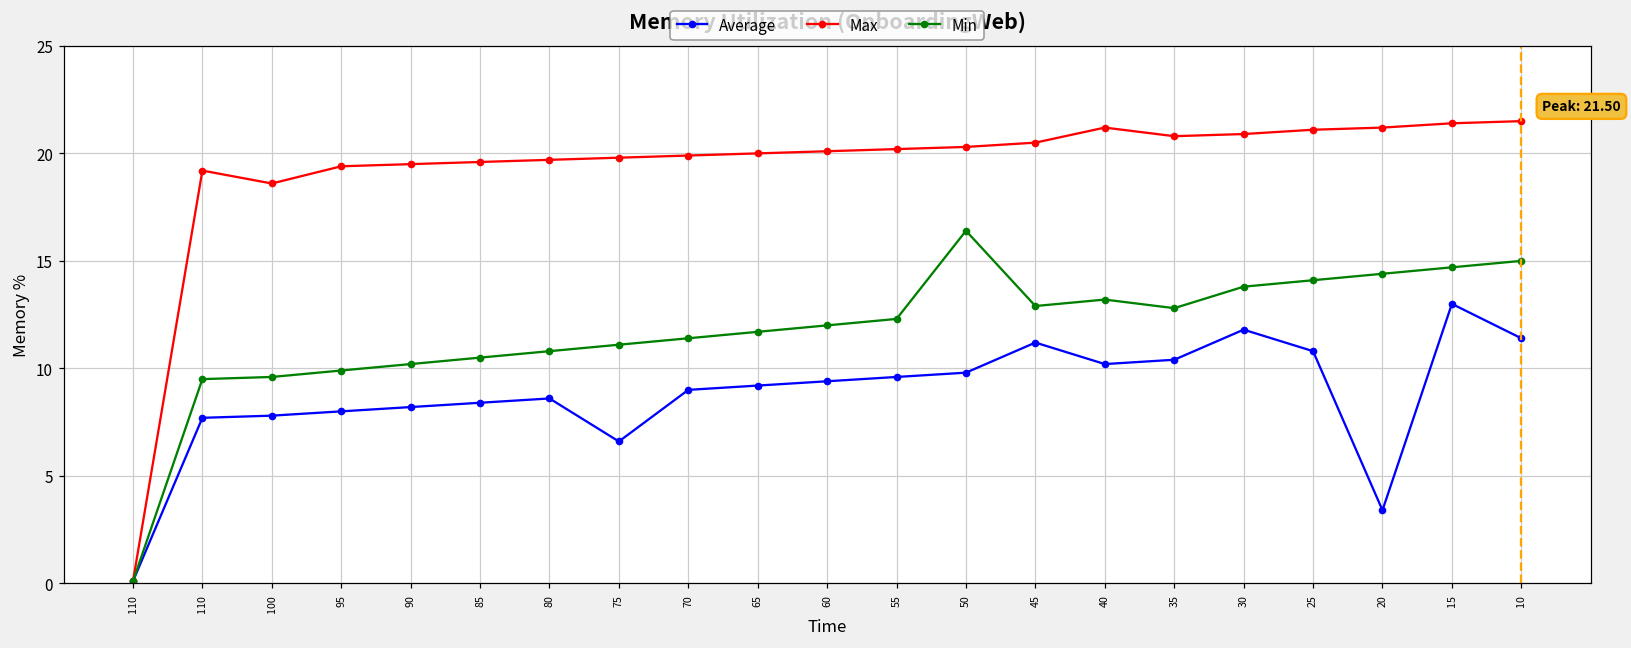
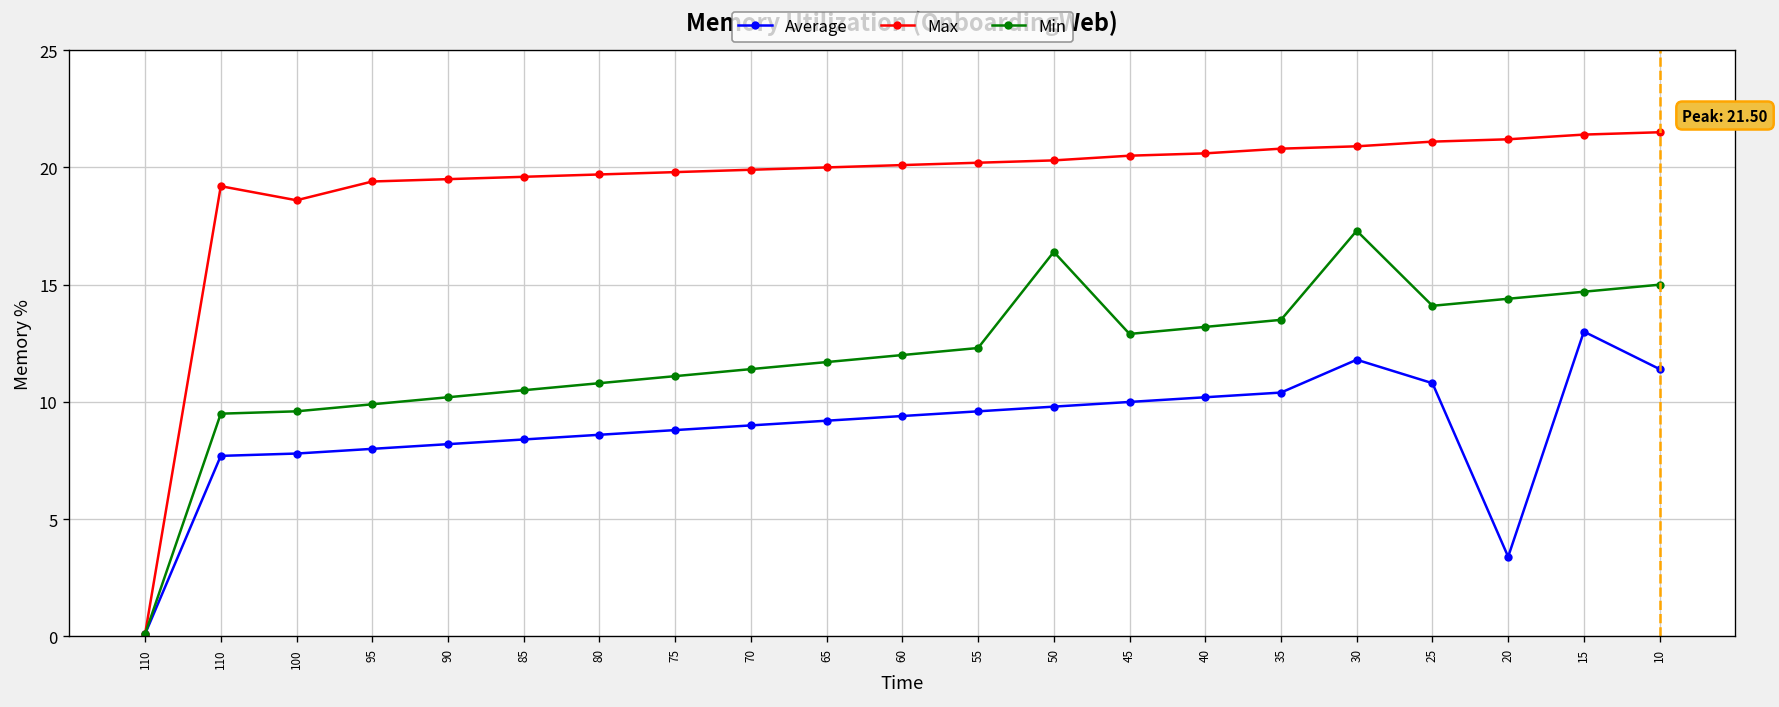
Average, 75: 6.6 -> 8.8
Average, 45: 11.2 -> 10.0
Max, 40: 21.2 -> 20.6
Min, 35: 12.8 -> 13.5
Min, 30: 13.8 -> 17.3
